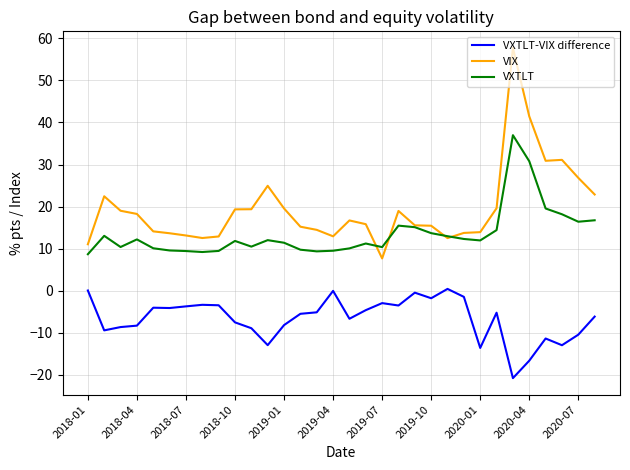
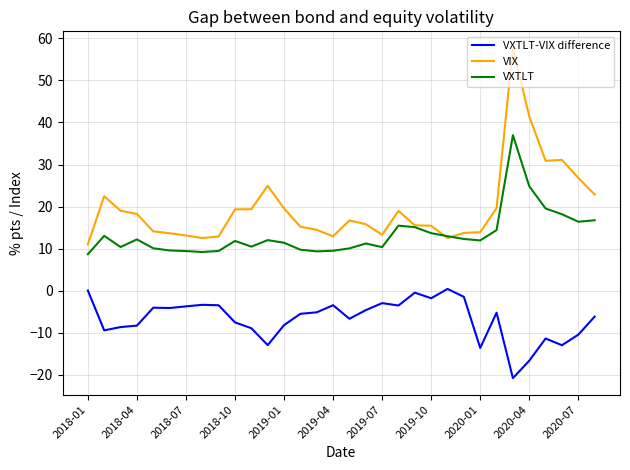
VXTLT-VIX difference, 2019-04: 0 -> -3
VIX, 2019-07: 8 -> 13
VXTLT, 2020-04: 31 -> 25
